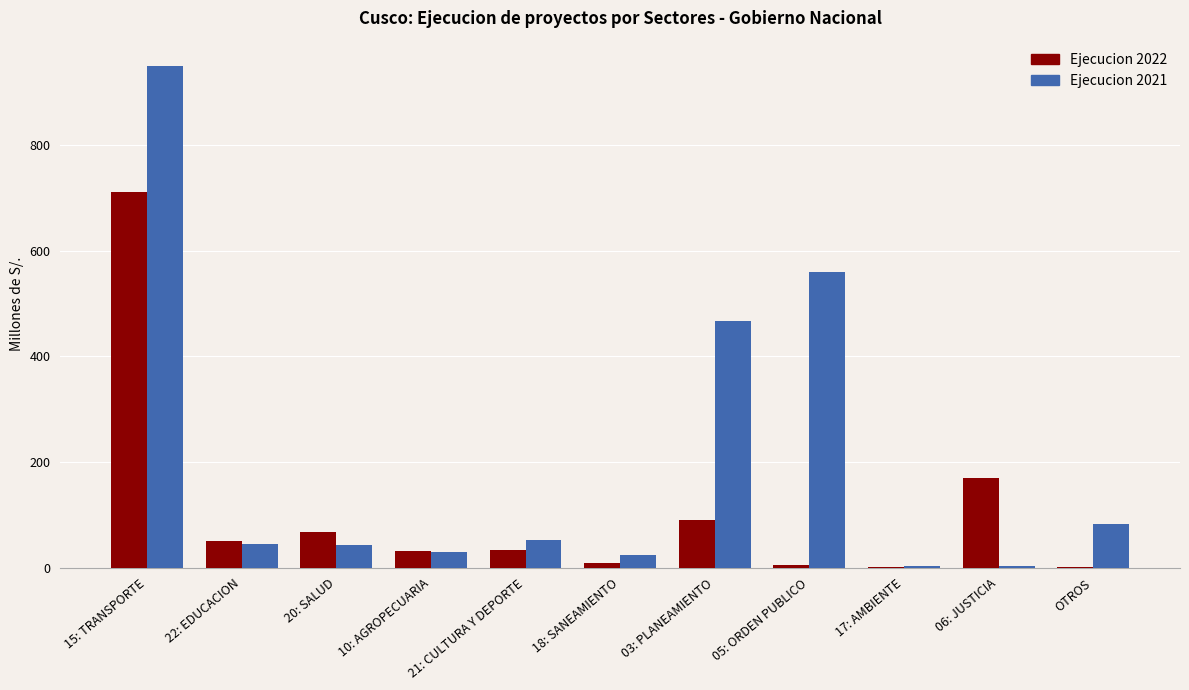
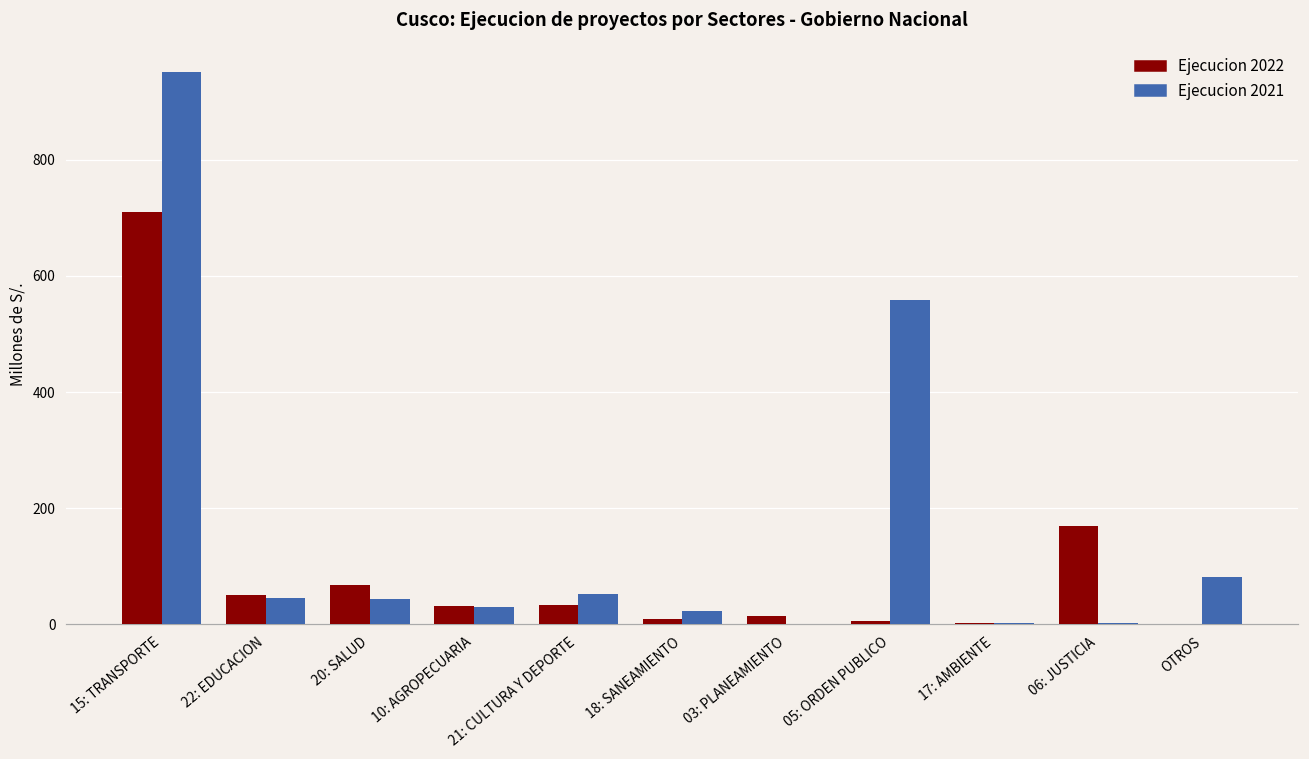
Ejecucion 2022, 03: PLANEAMIENTO: 90 -> 20
Ejecucion 2021, 03: PLANEAMIENTO: 470 -> 0
